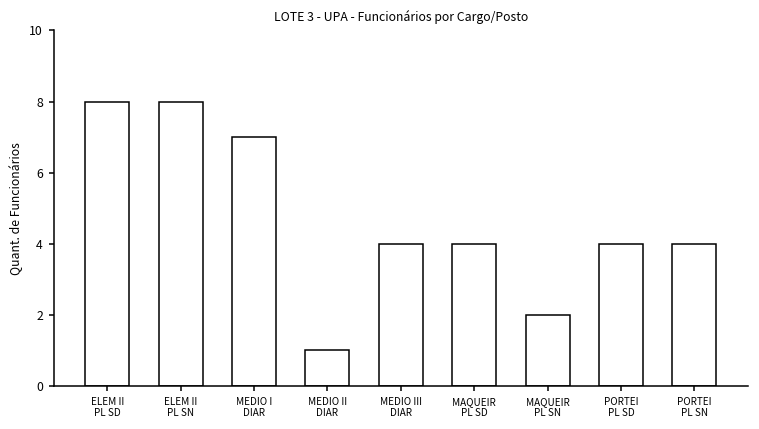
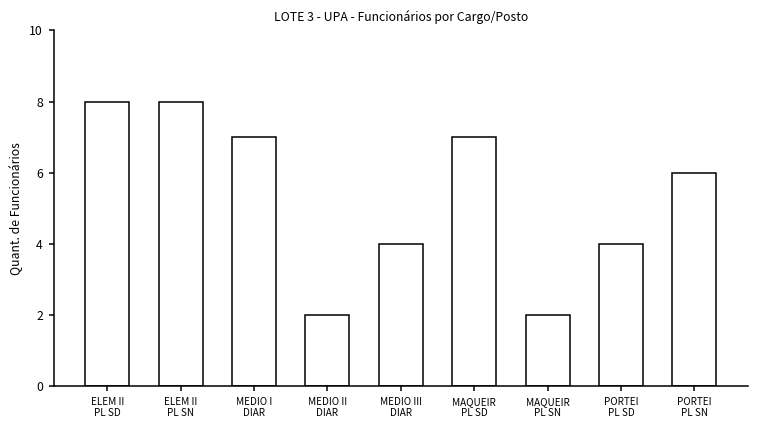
MEDIO II DIAR: 1 -> 2
MAQUEIR PL SD: 4 -> 7
PORTEI PL SN: 4 -> 6
